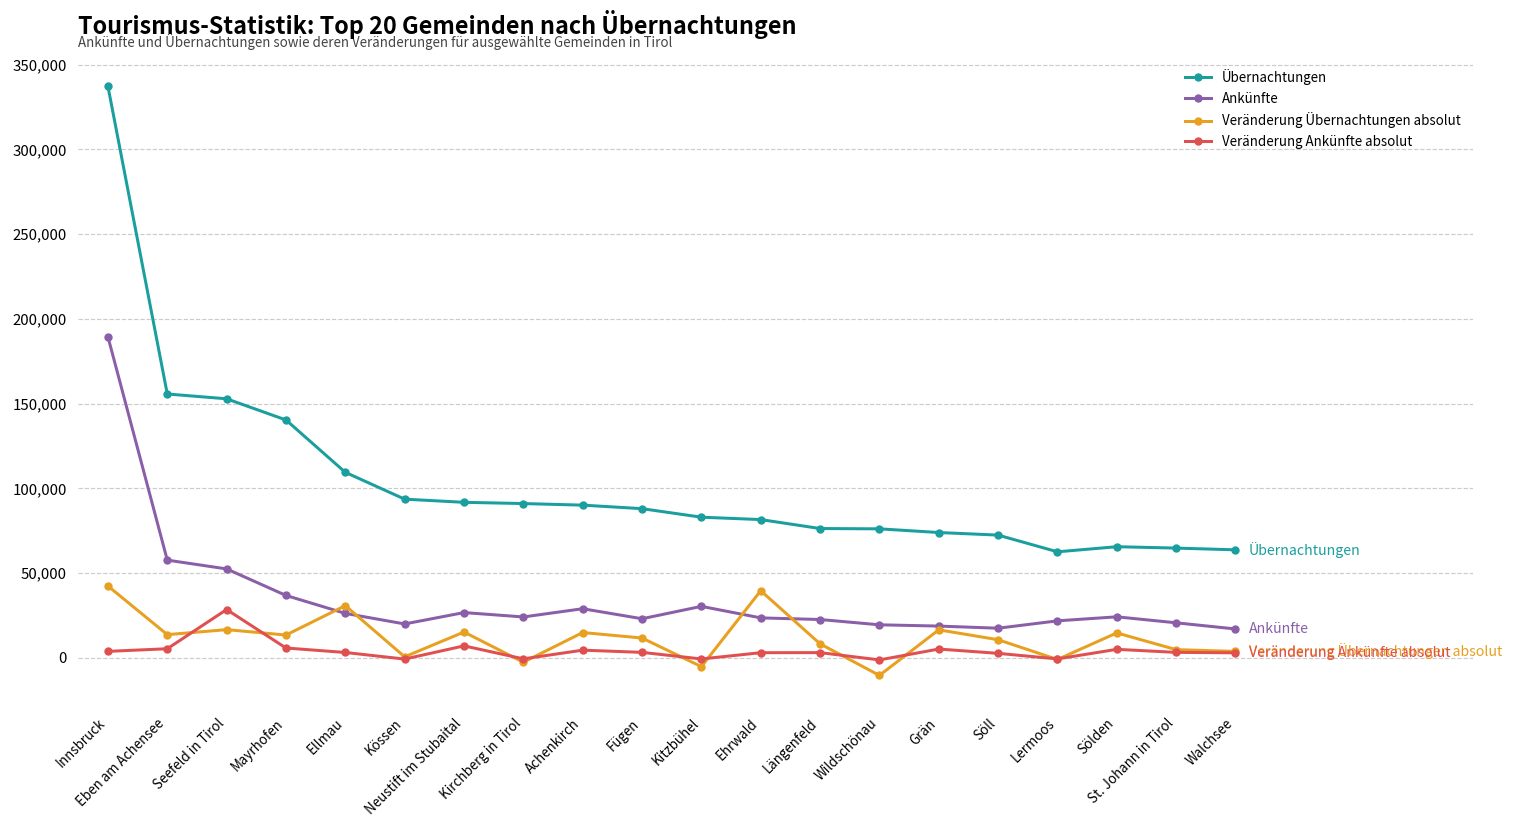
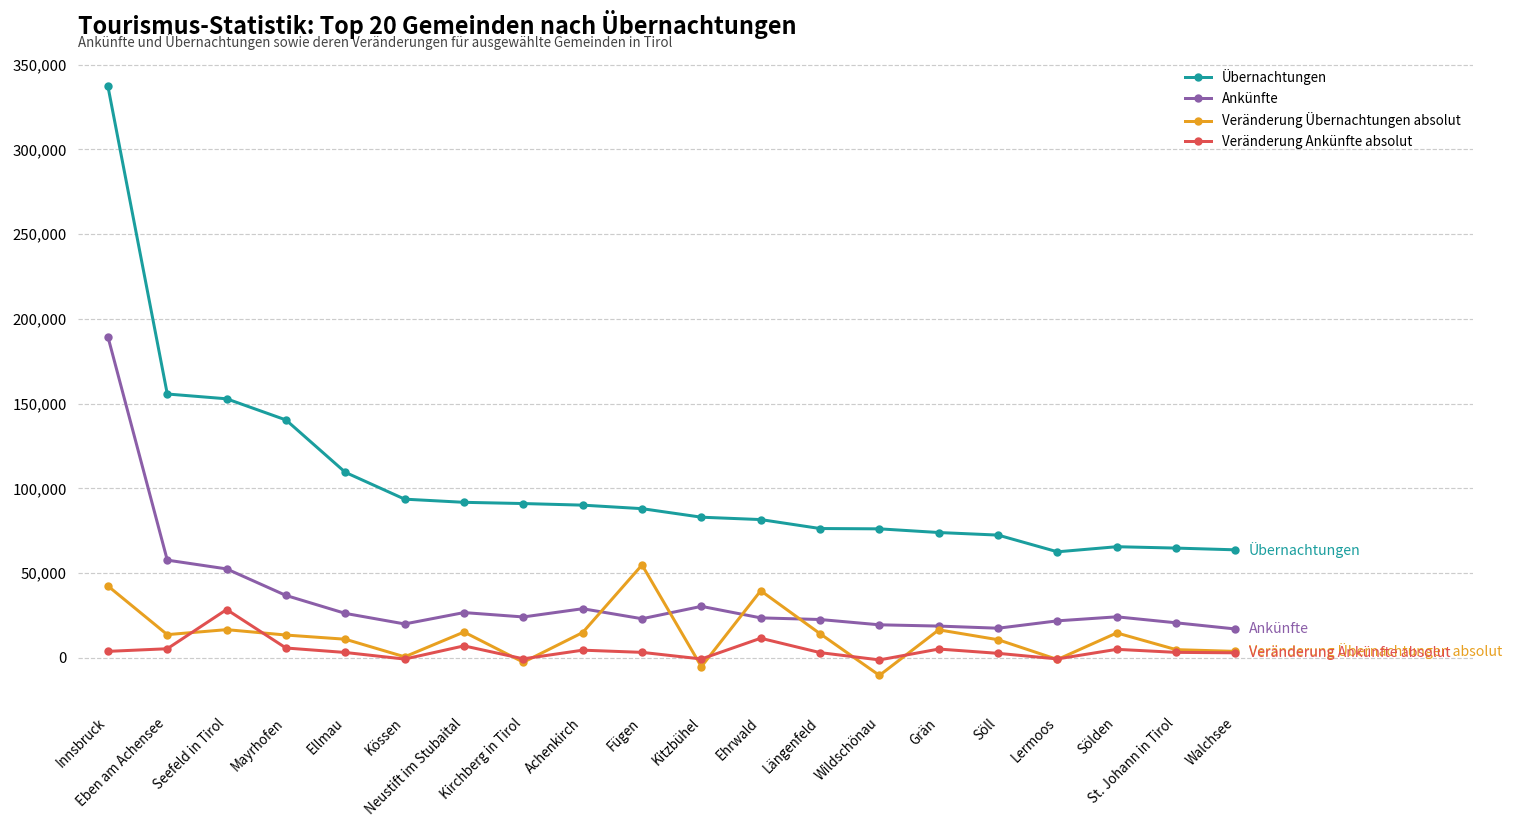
Veränderung Übernachtungen absolut, Ellmau: 31,000 -> 11,000
Veränderung Übernachtungen absolut, Fügen: 12,000 -> 55,000
Veränderung Ankünfte absolut, Ehrwald: 3,000 -> 12,000
Veränderung Übernachtungen absolut, Längenfeld: 8,000 -> 14,000
